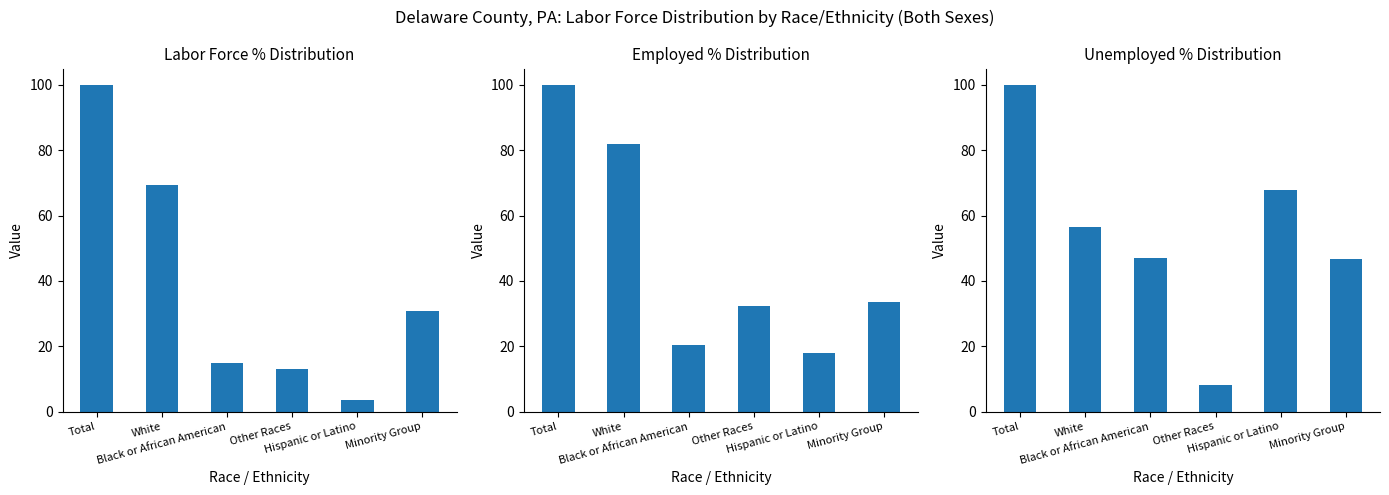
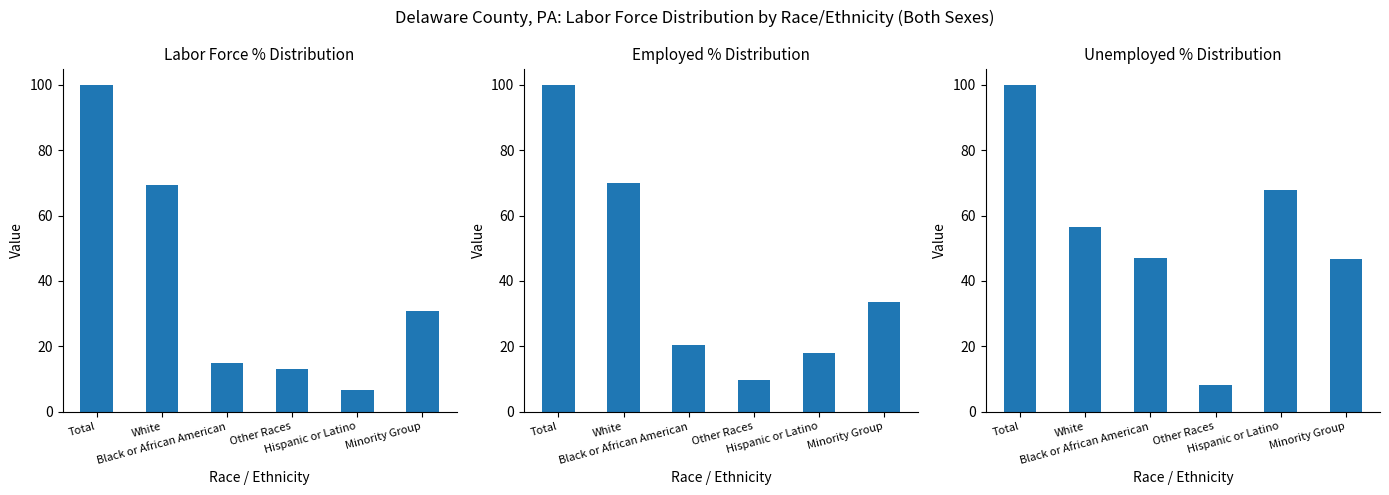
Labor Force % Distribution, Hispanic or Latino: 4 -> 7
Employed % Distribution, White: 82 -> 70
Employed % Distribution, Other Races: 32 -> 10
